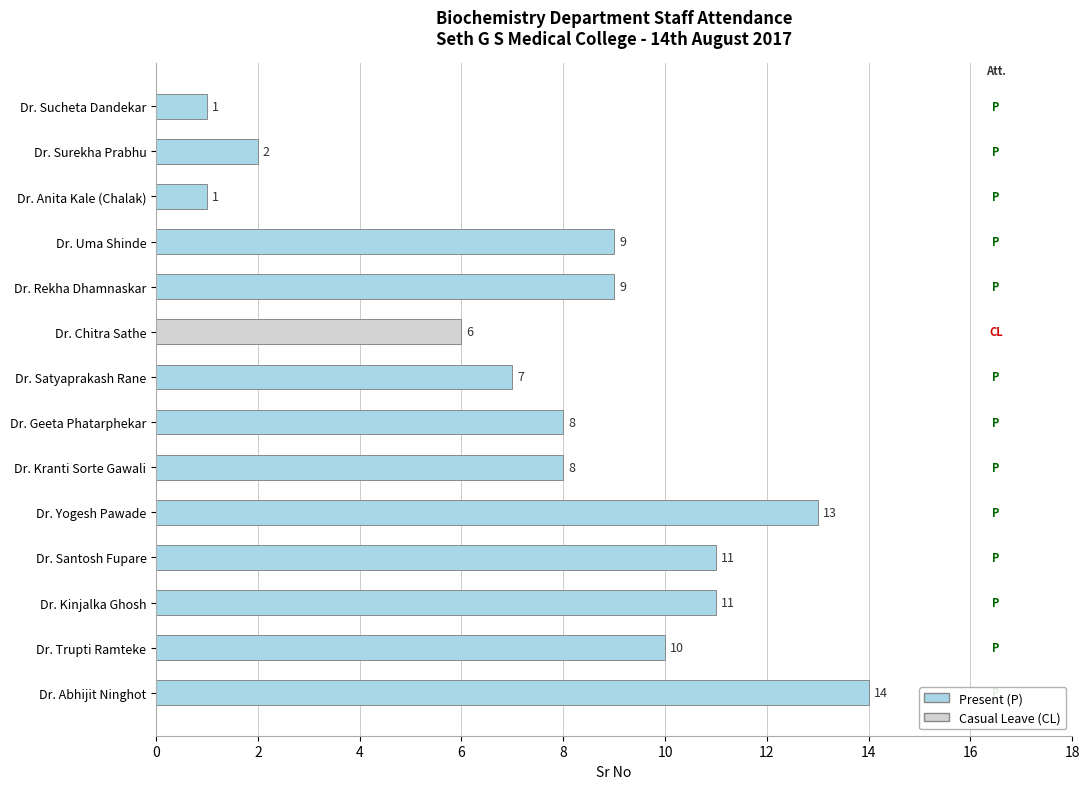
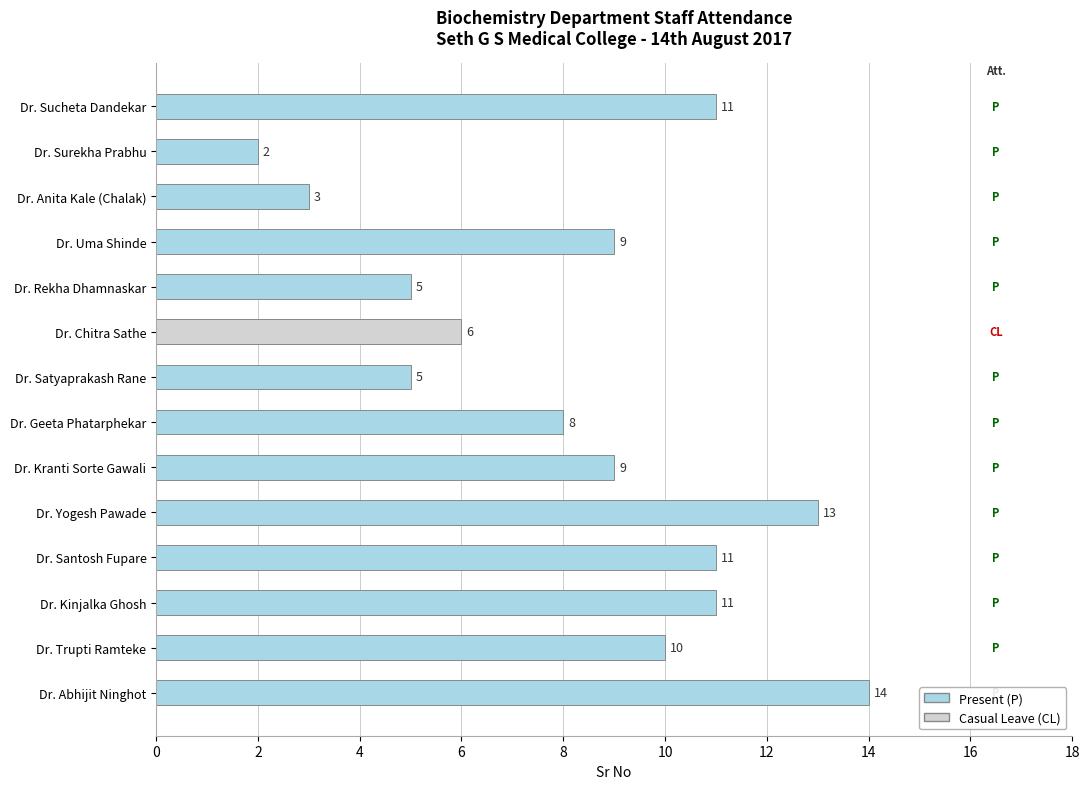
Dr. Sucheta Dandekar: 1 -> 11
Dr. Anita Kale (Chalak): 1 -> 3
Dr. Rekha Dhamnaskar: 9 -> 5
Dr. Satyaprakash Rane: 7 -> 5
Dr. Kranti Sorte Gawali: 8 -> 9
